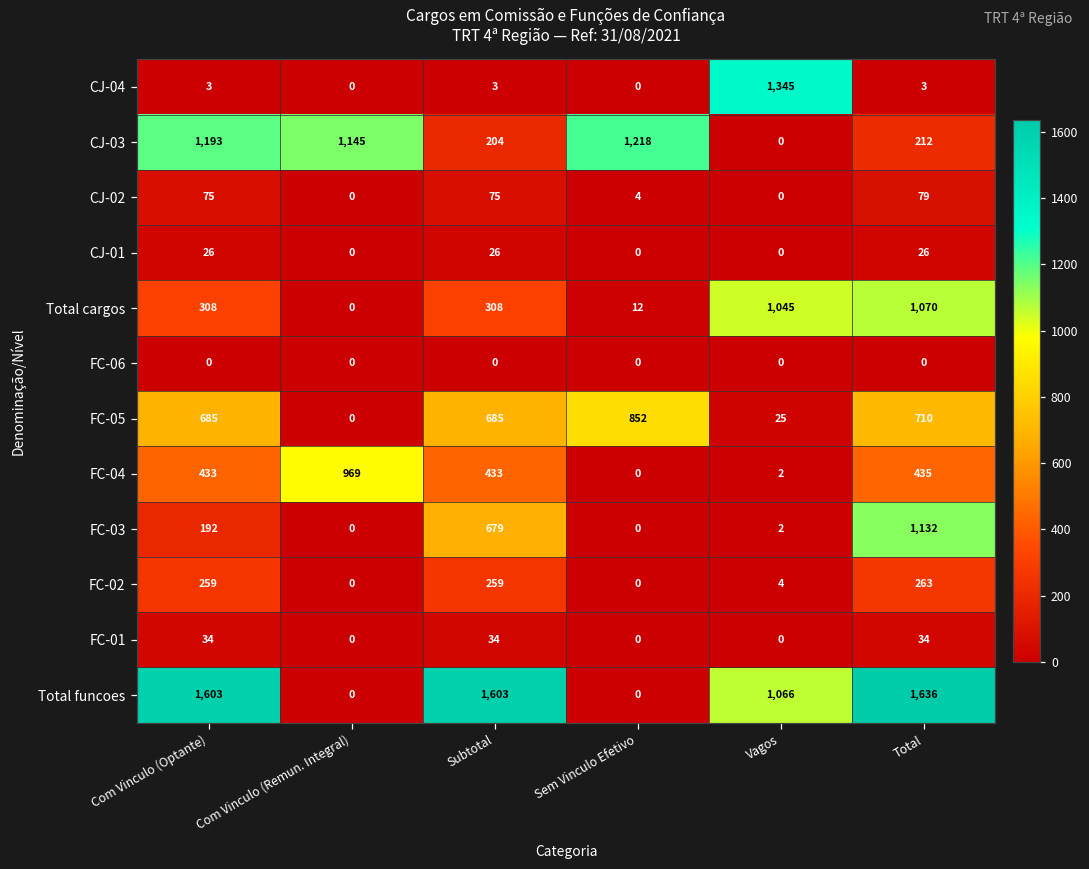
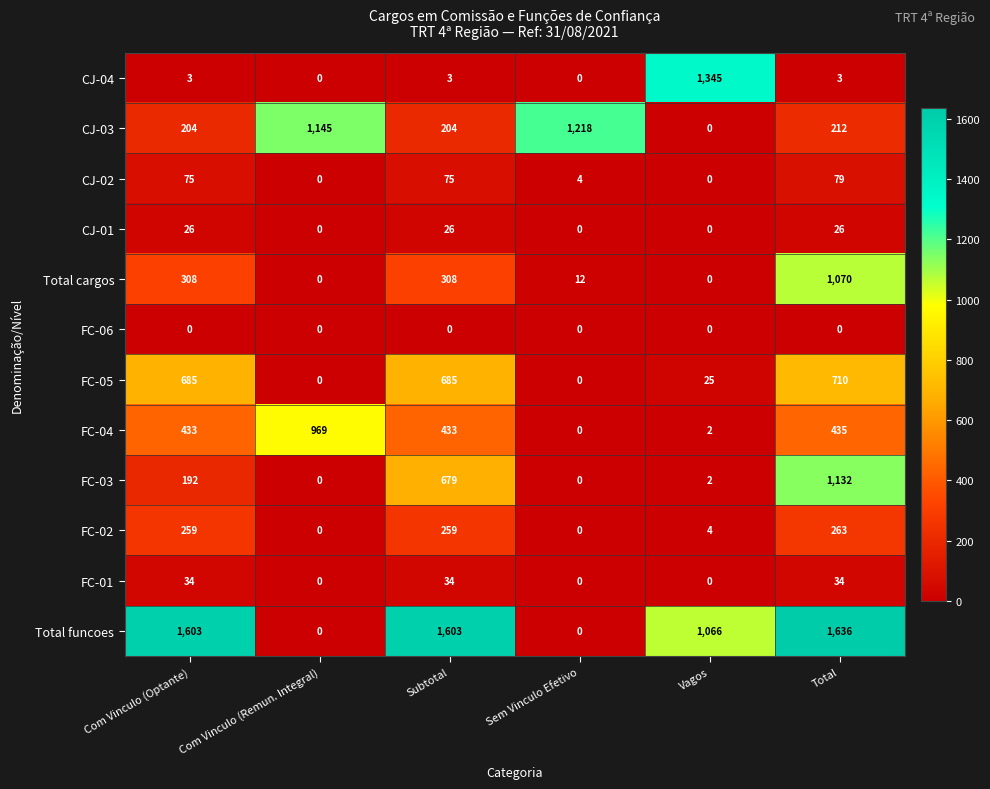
CJ-03, Com Vinculo (Optante): 1,193 -> 204
Total cargos, Vagos: 1,045 -> 0
FC-05, Sem Vinculo Efetivo: 852 -> 0
